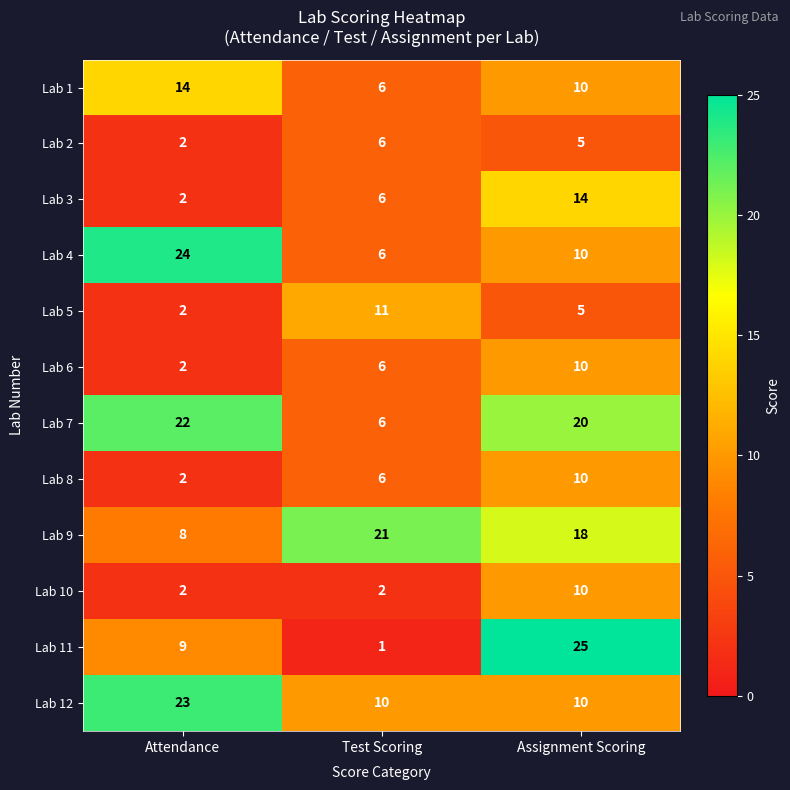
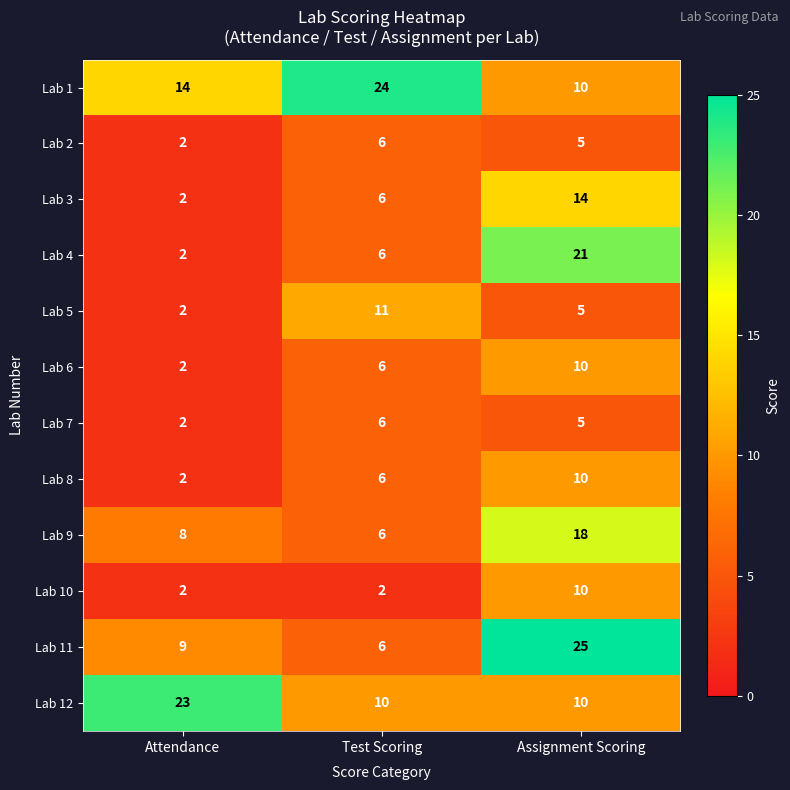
Lab 1, Test Scoring: 6 -> 24
Lab 4, Attendance: 24 -> 2
Lab 4, Assignment Scoring: 10 -> 21
Lab 7, Attendance: 22 -> 2
Lab 7, Assignment Scoring: 20 -> 5
Lab 9, Test Scoring: 21 -> 6
Lab 11, Test Scoring: 1 -> 6
